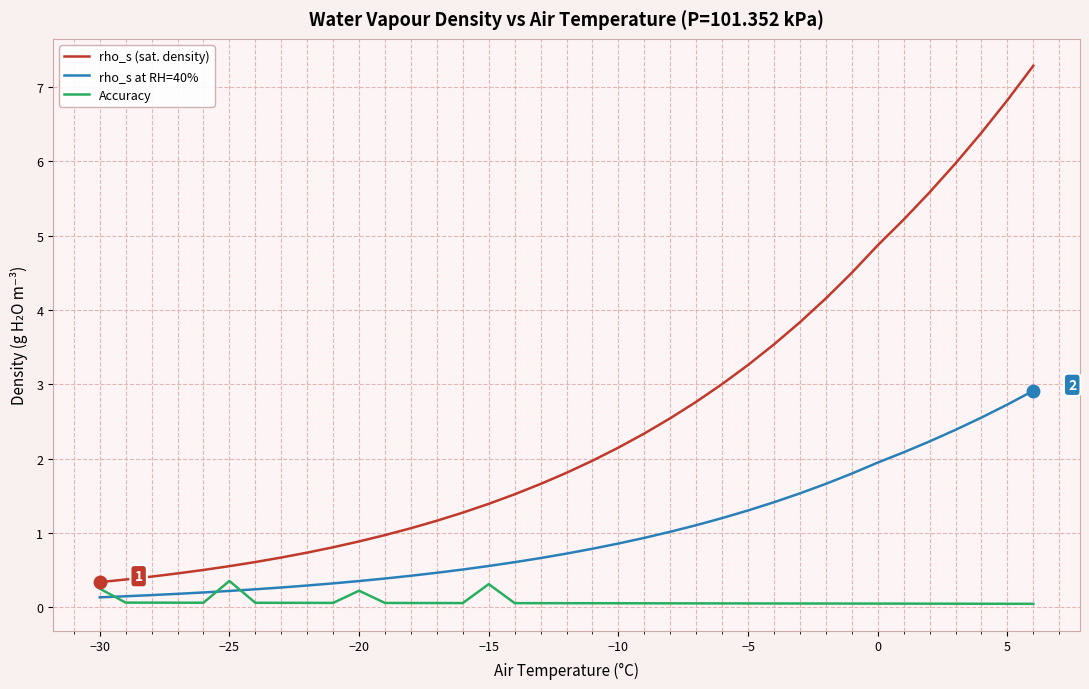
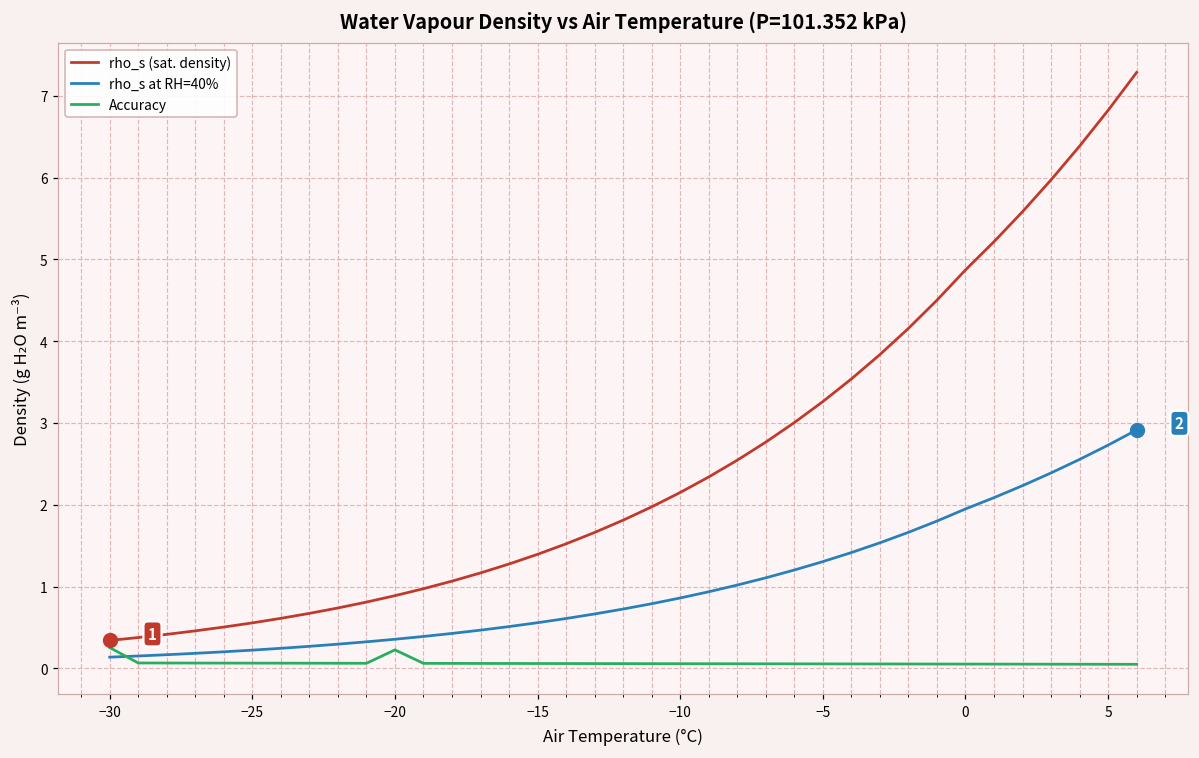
Accuracy, −25: 0.4 -> 0.1
Accuracy, −15: 0.3 -> 0.1
